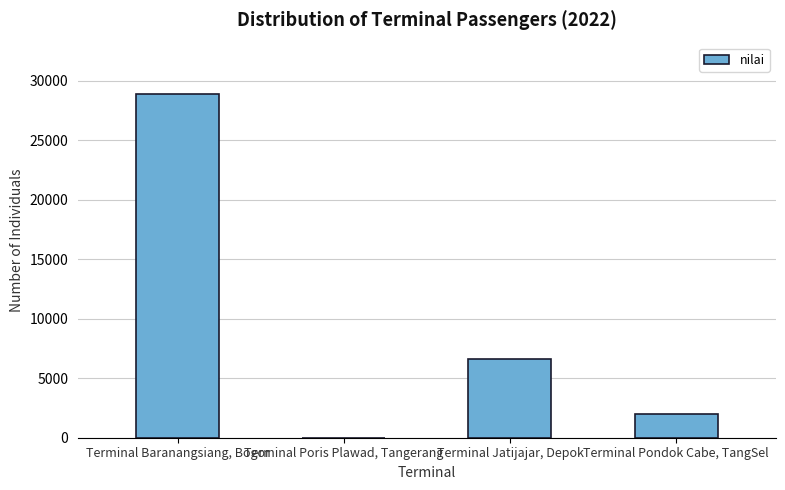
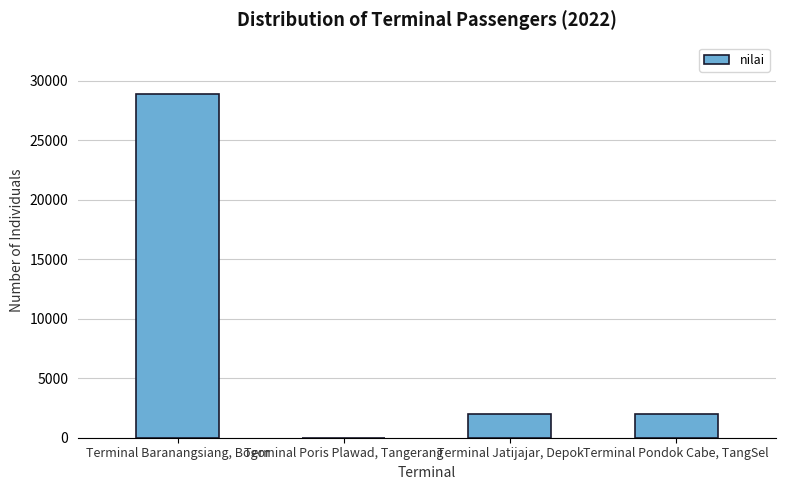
Terminal Jatijajar, Depok: 6600 -> 2000
